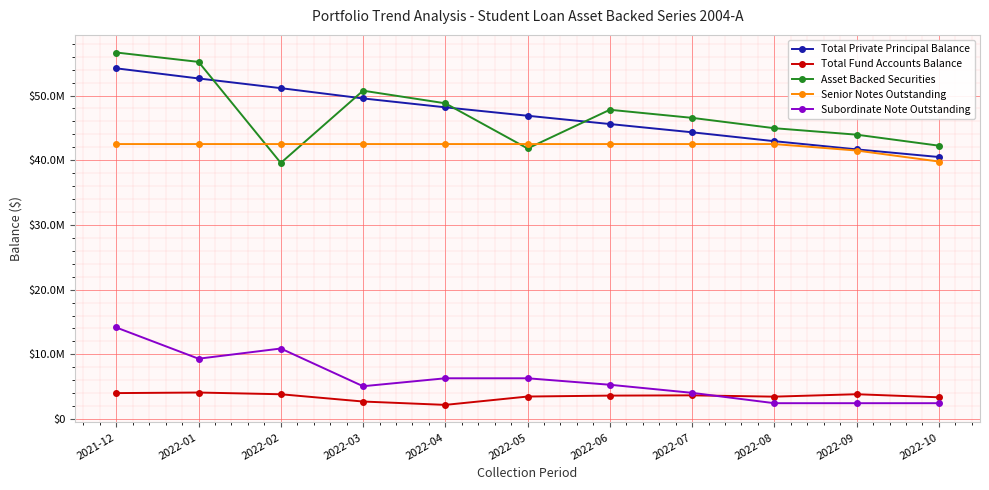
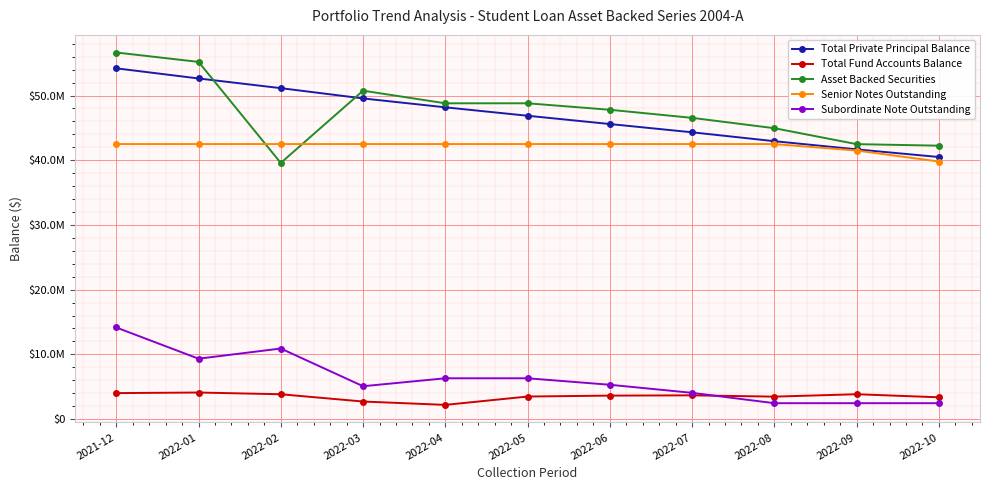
Asset Backed Securities, 2022-05: $42000000 -> $49000000
Asset Backed Securities, 2022-09: $44000000 -> $42000000
